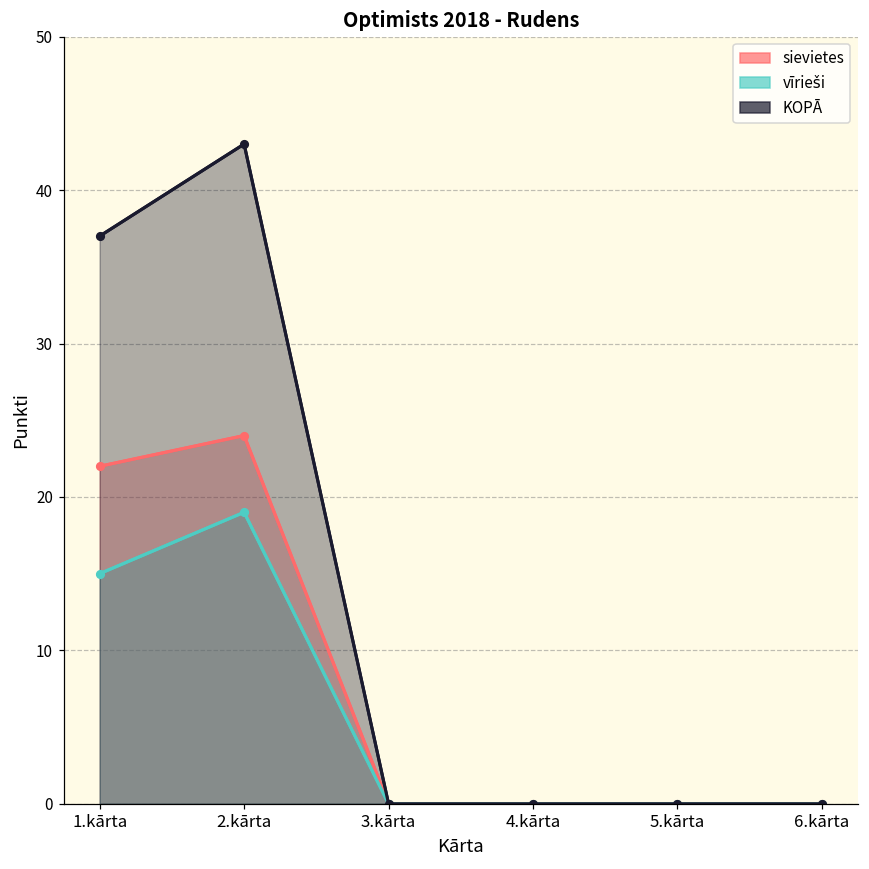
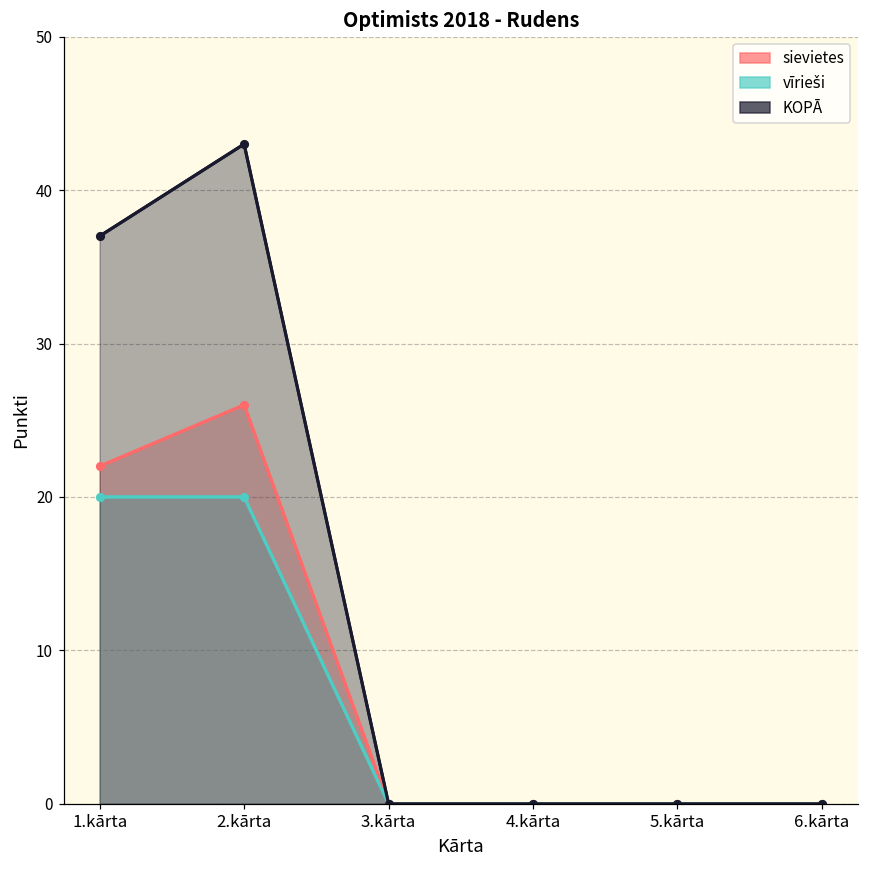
vīrieši, 1.kārta: 15 -> 20
sievietes, 2.kārta: 24 -> 26
vīrieši, 2.kārta: 19 -> 20
